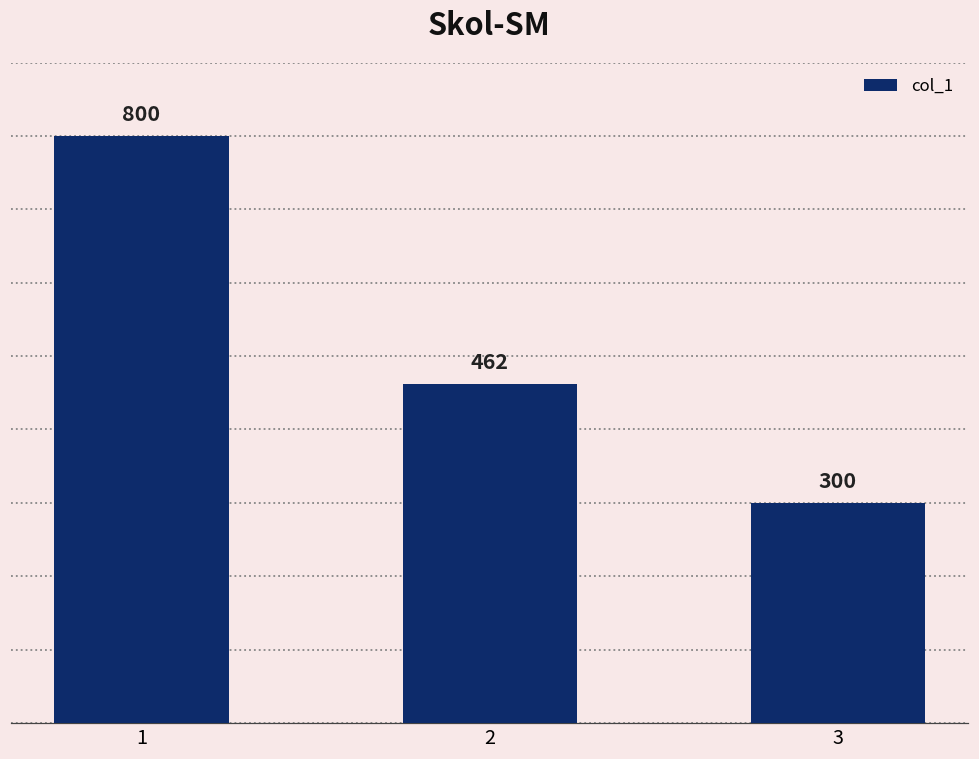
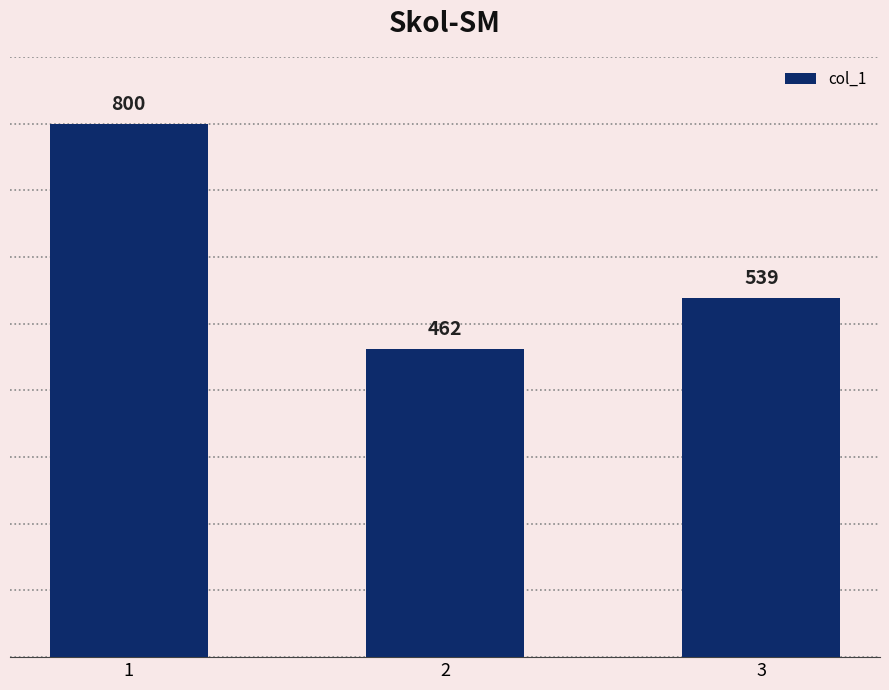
3: 300 -> 539
